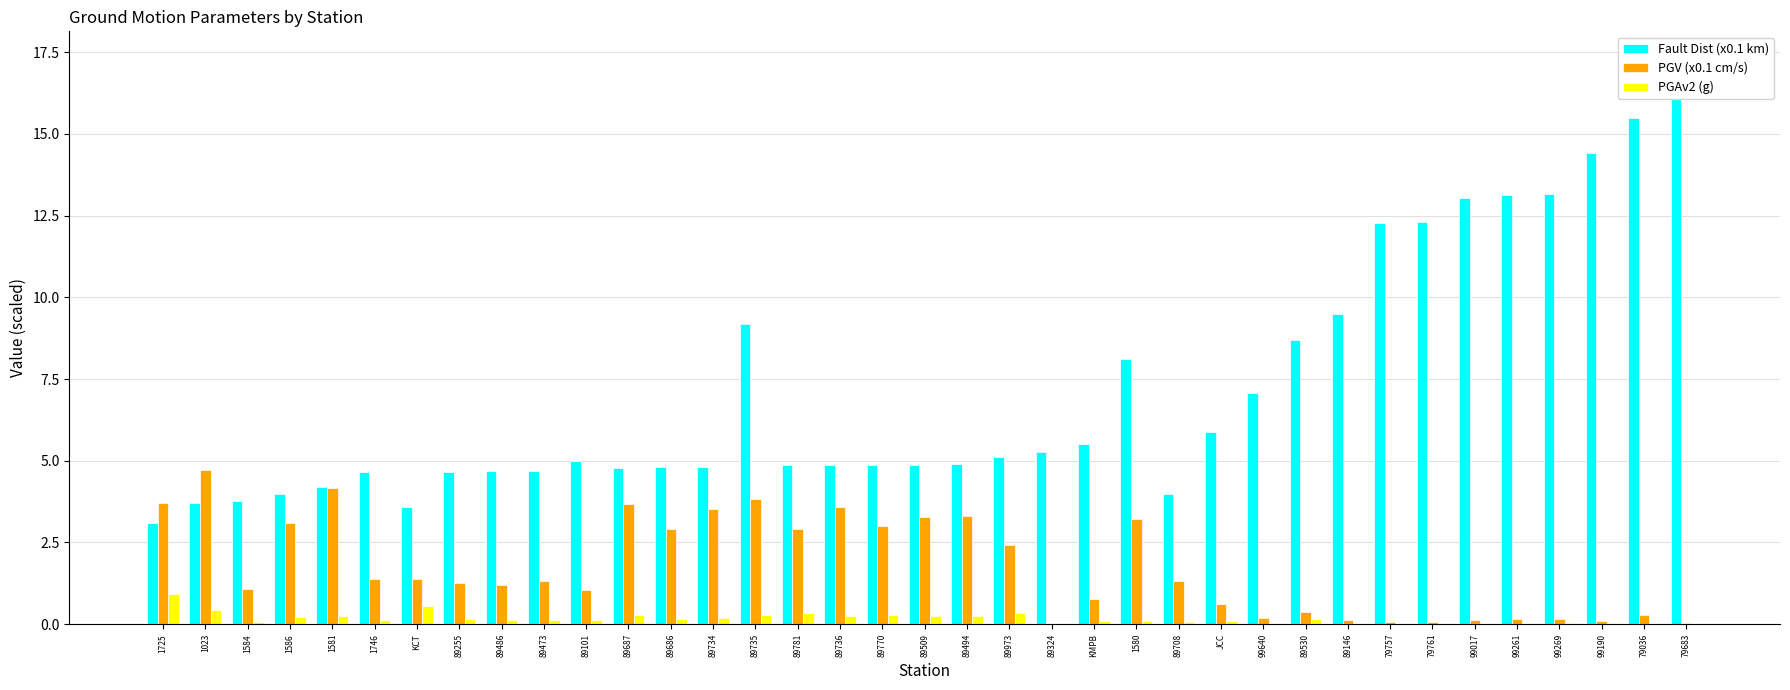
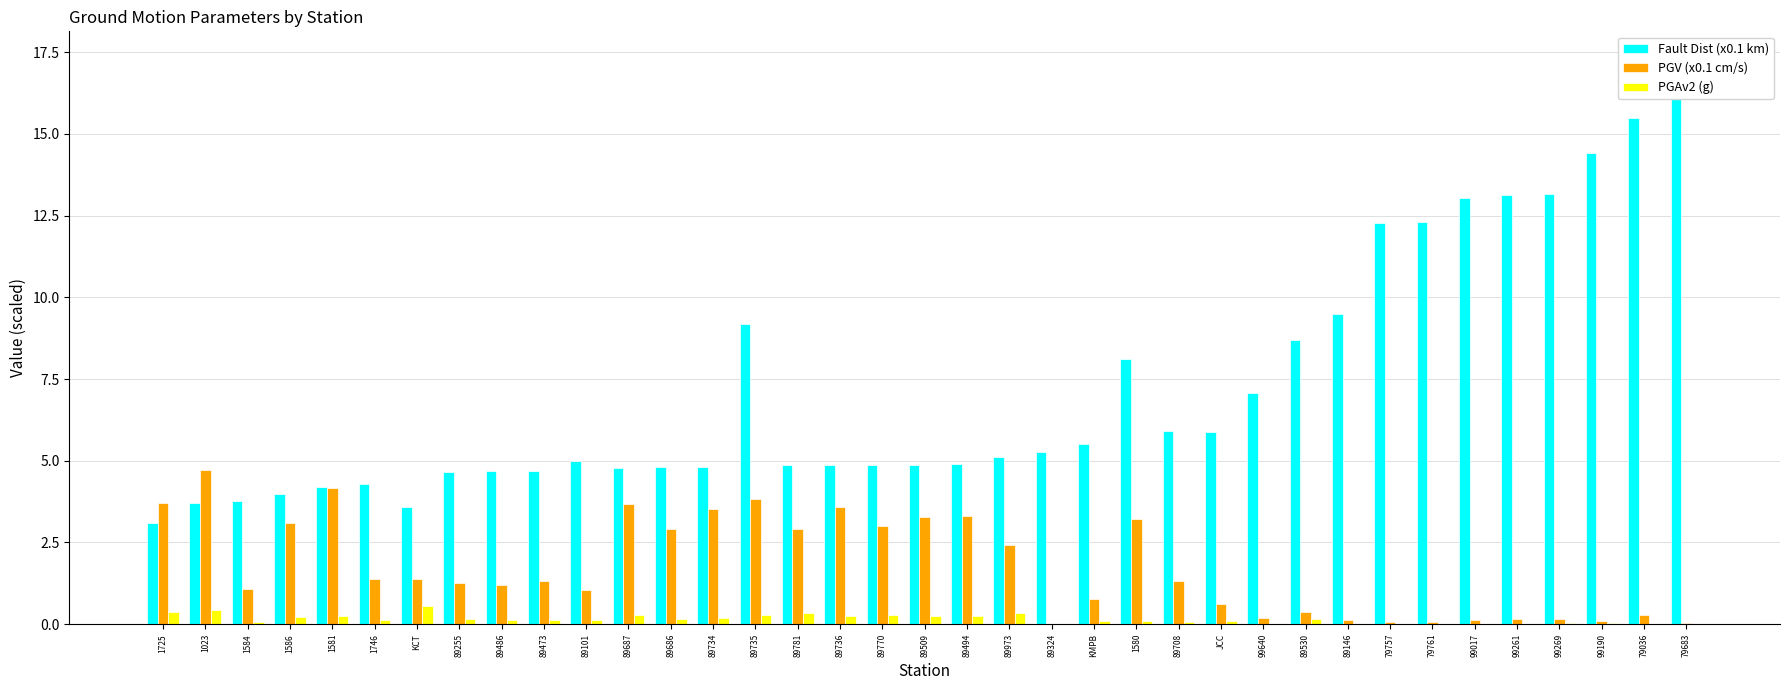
PGAv2 (g), 1725: 0.9 -> 0.4
Fault Dist (x0.1 km), 1746: 4.7 -> 4.3
Fault Dist (x0.1 km), 89708: 4.0 -> 5.9
